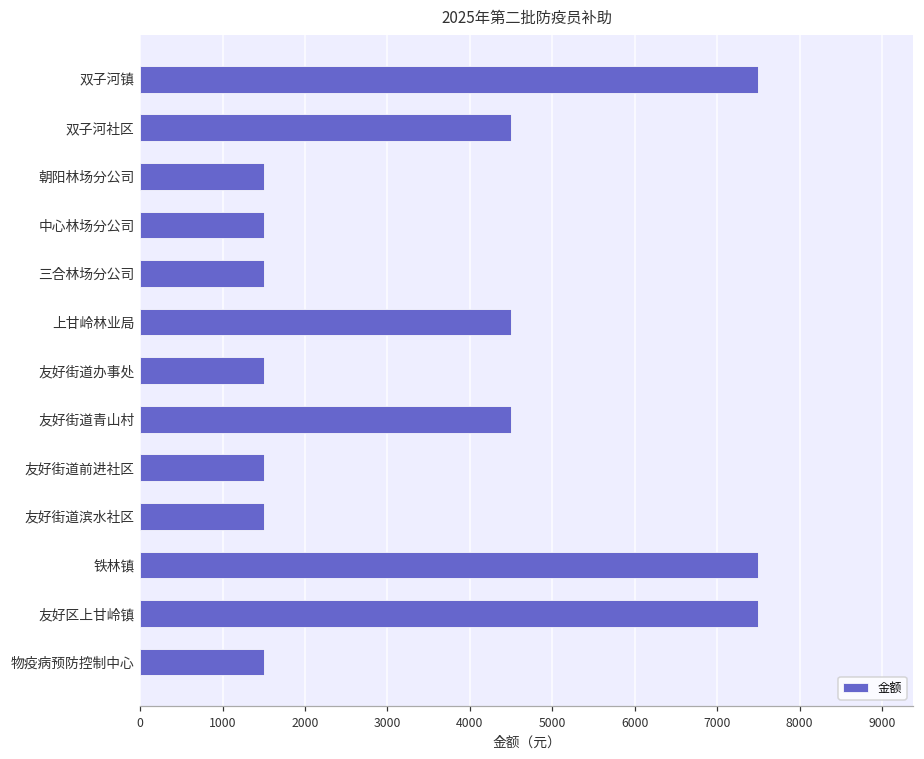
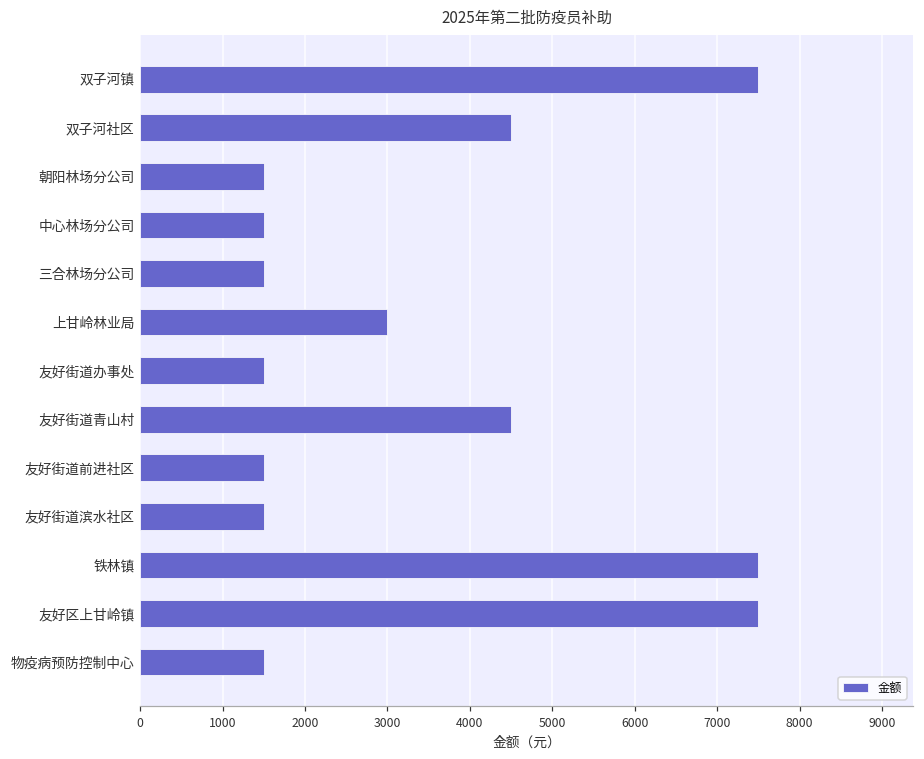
上甘岭林业局: 4500 -> 3000
